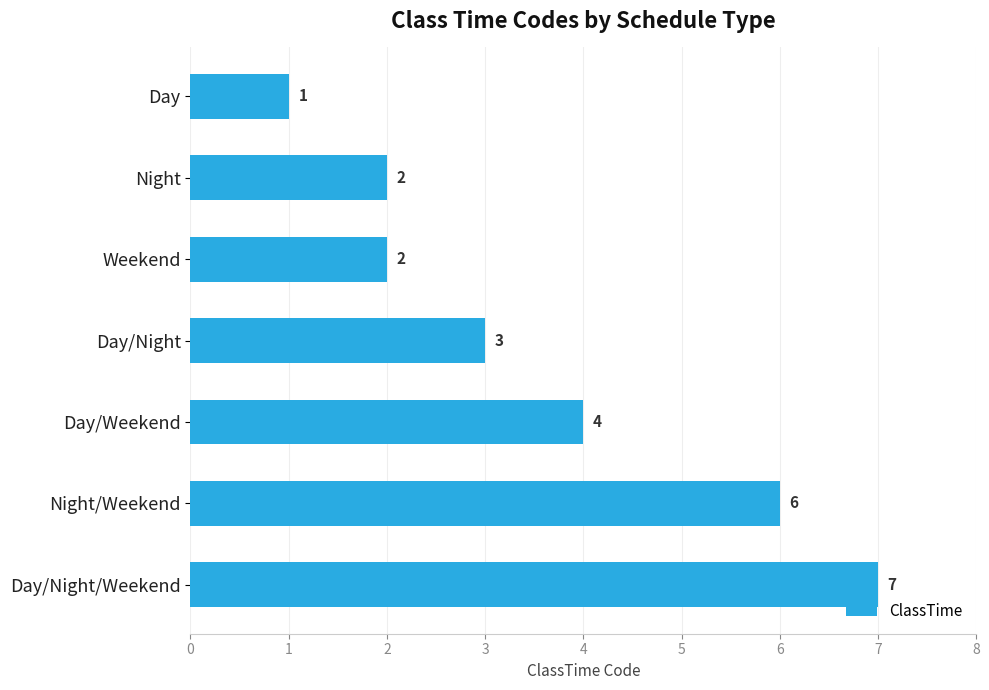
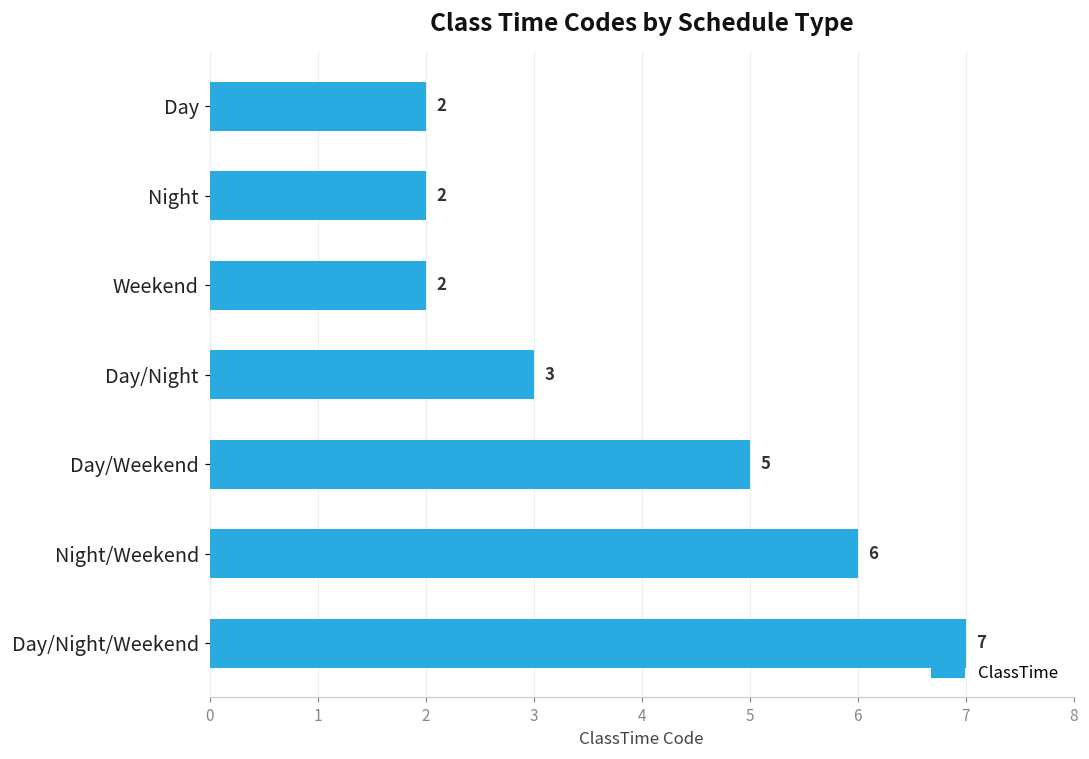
Day: 1 -> 2
Day/Weekend: 4 -> 5
